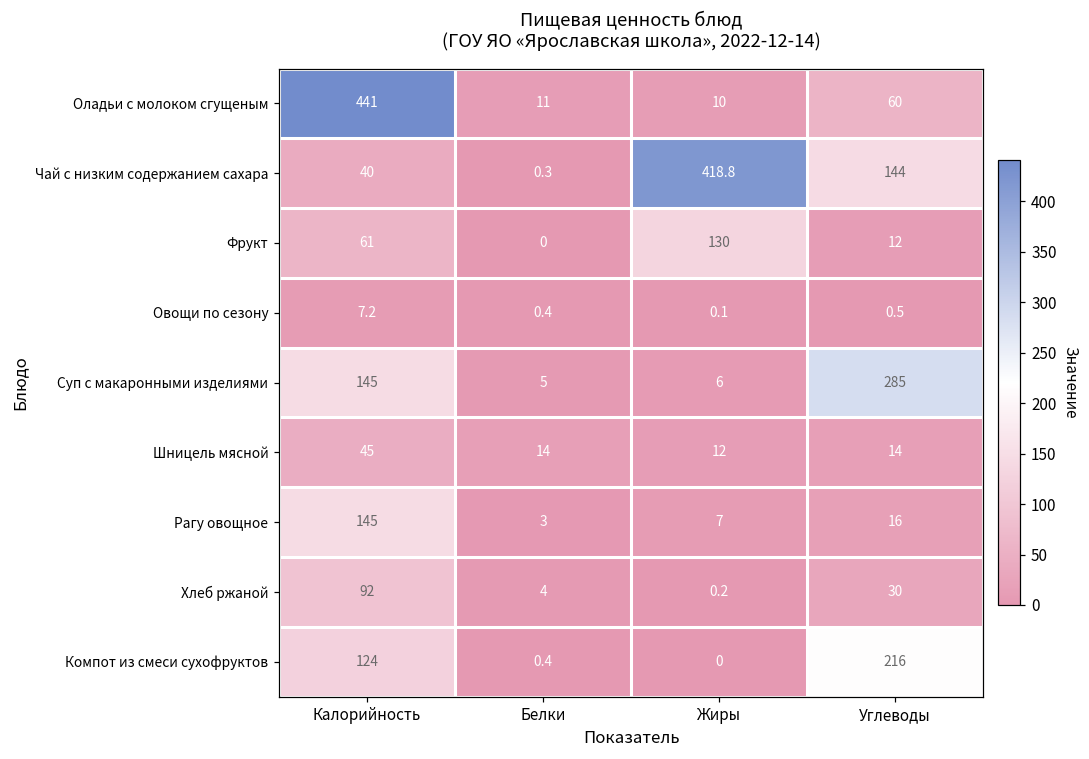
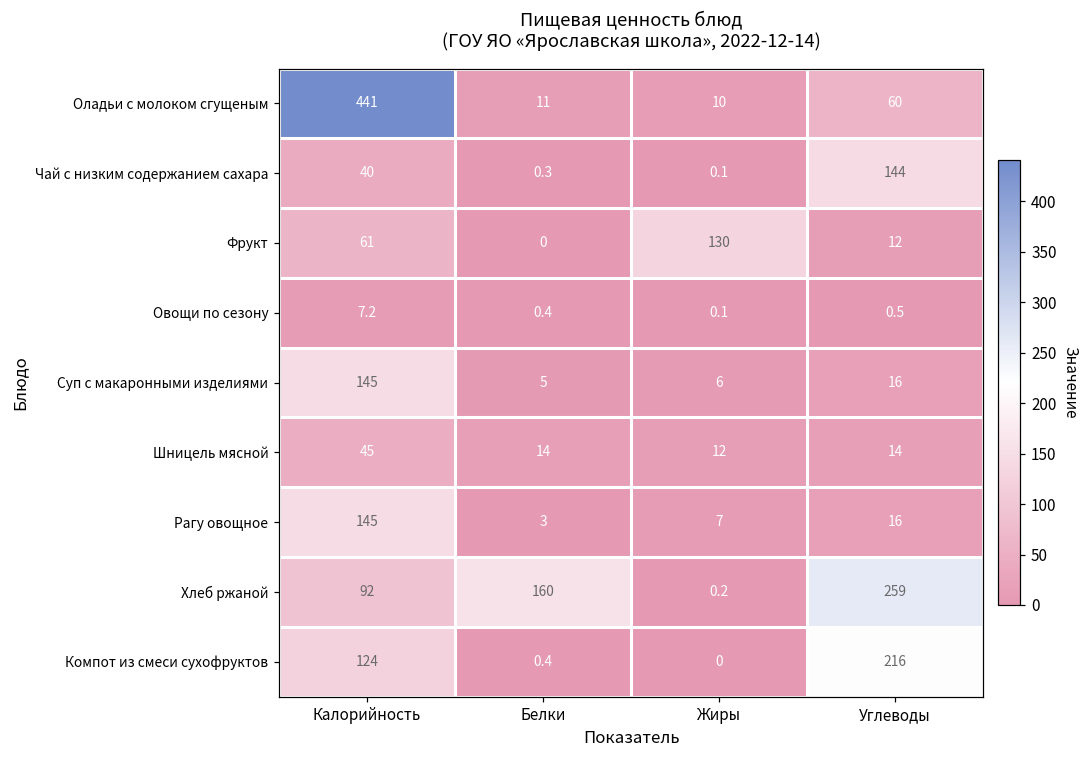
Чай с низким содержанием сахара, Жиры: 418.8 -> 0.1
Суп с макаронными изделиями, Углеводы: 285 -> 16
Хлеб ржаной, Белки: 4 -> 160
Хлеб ржаной, Углеводы: 30 -> 259
